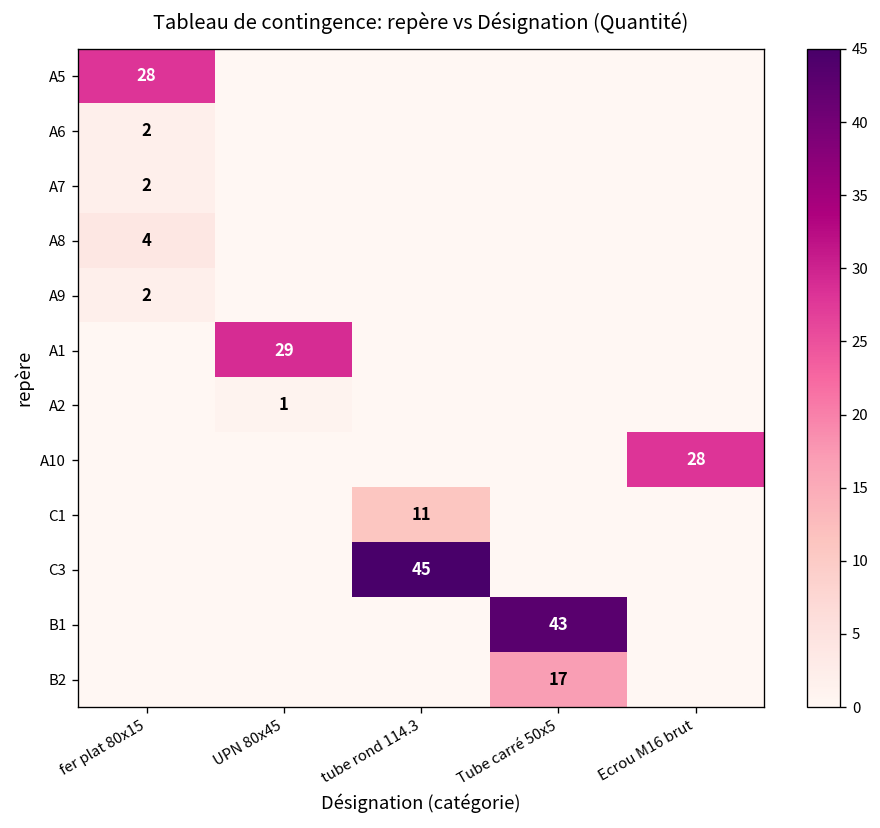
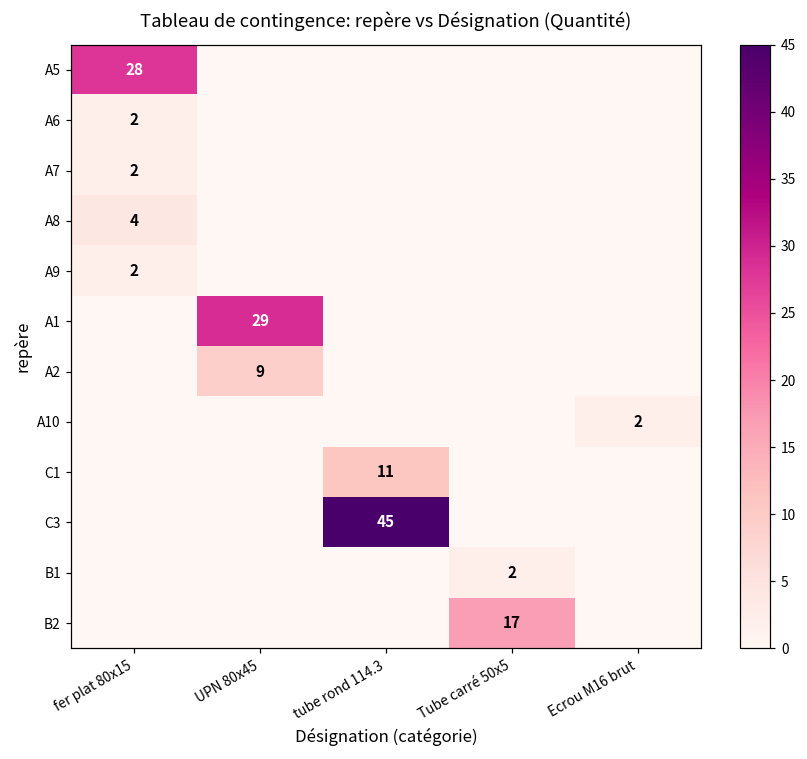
A2, UPN 80x45: 1 -> 9
A10, Ecrou M16 brut: 28 -> 2
B1, Tube carré 50x5: 43 -> 2
